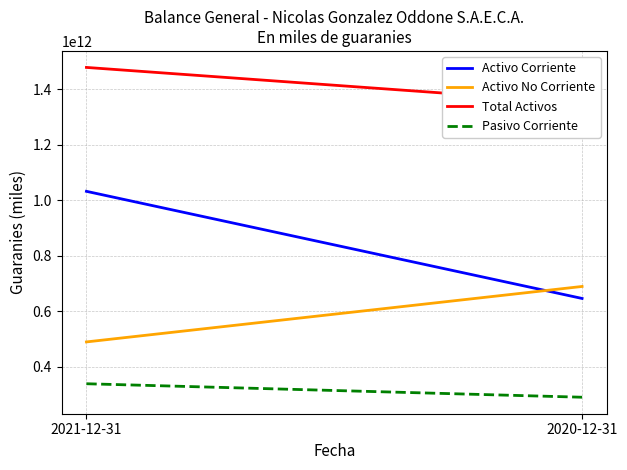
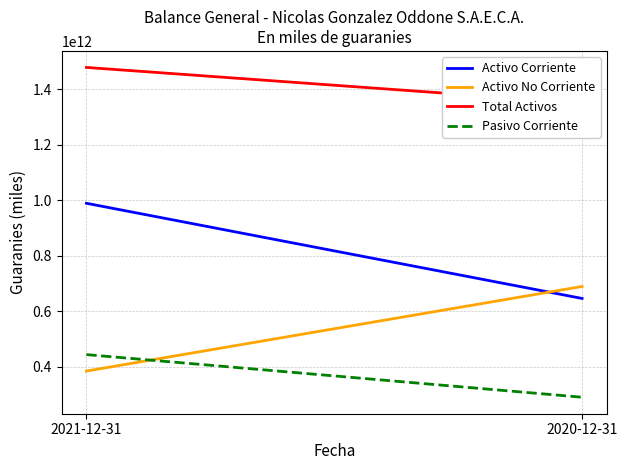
Activo Corriente, 2021-12-31: 1030000000000 -> 990000000000
Activo No Corriente, 2021-12-31: 490000000000 -> 380000000000
Pasivo Corriente, 2021-12-31: 340000000000 -> 440000000000
